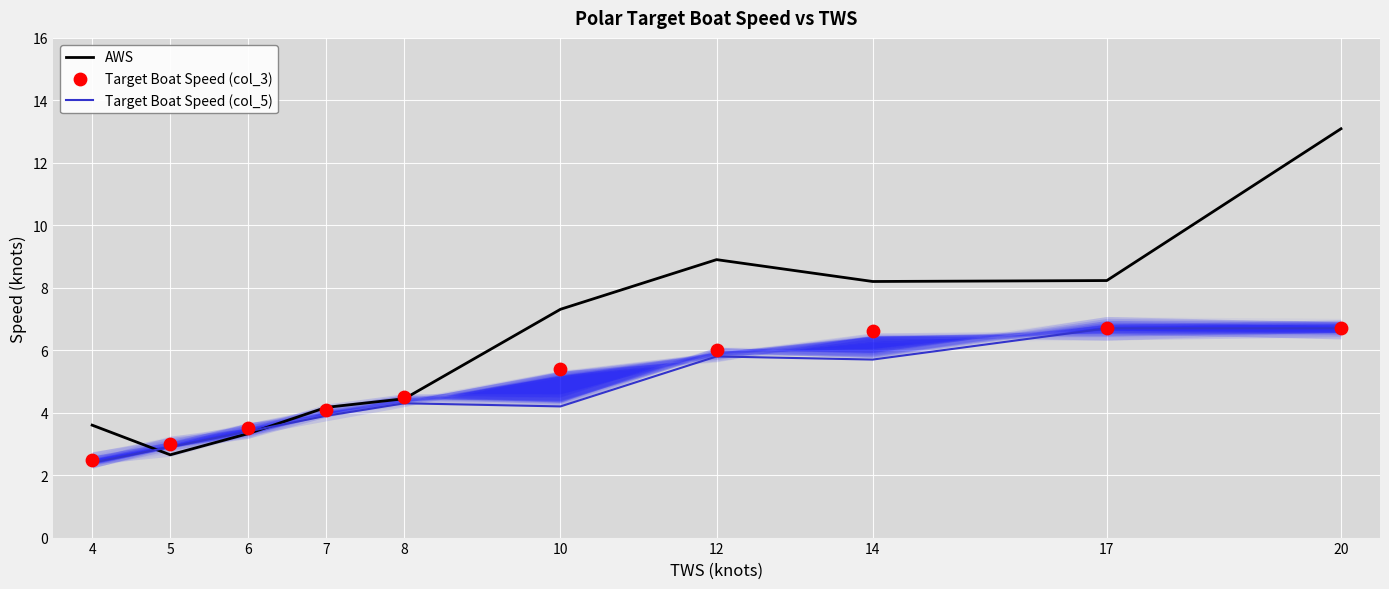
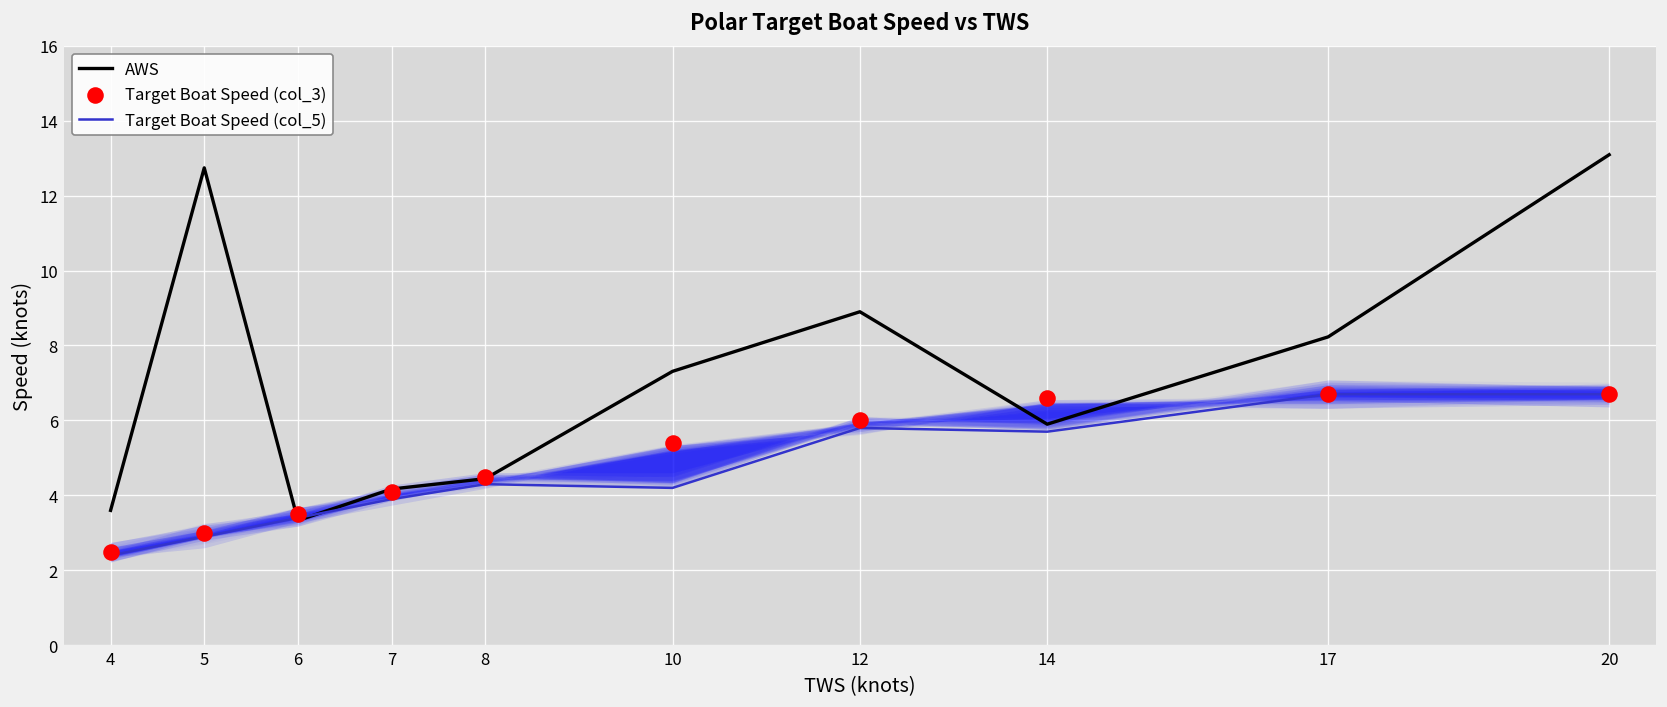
AWS, 5: 2.7 -> 12.7
AWS, 14: 8.2 -> 5.9
